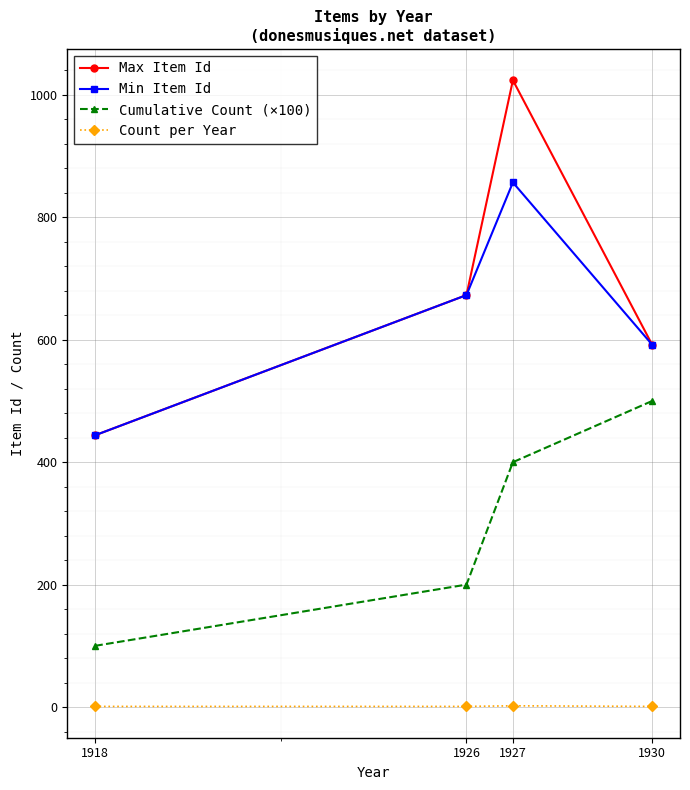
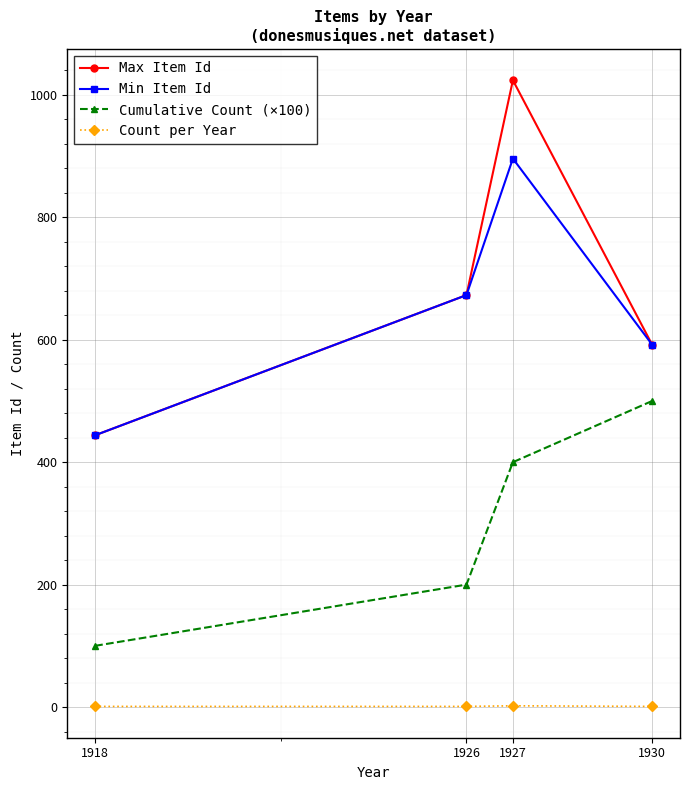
Min Item Id, 1927: 860 -> 900
